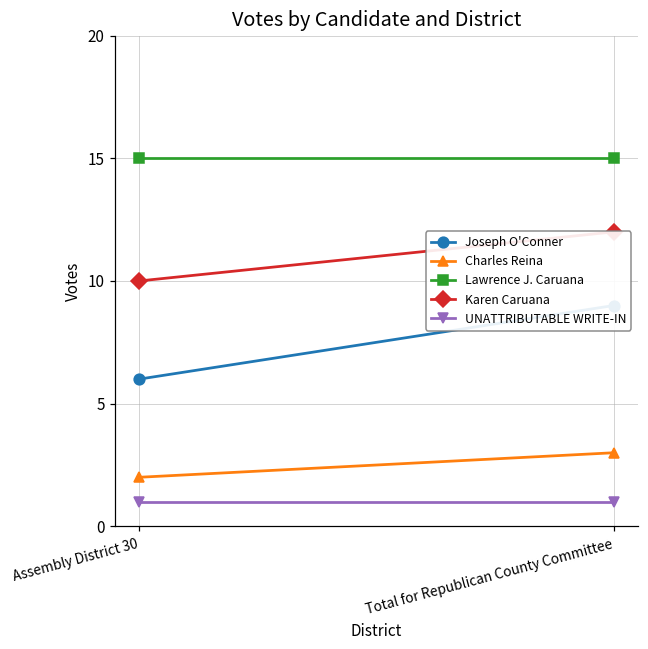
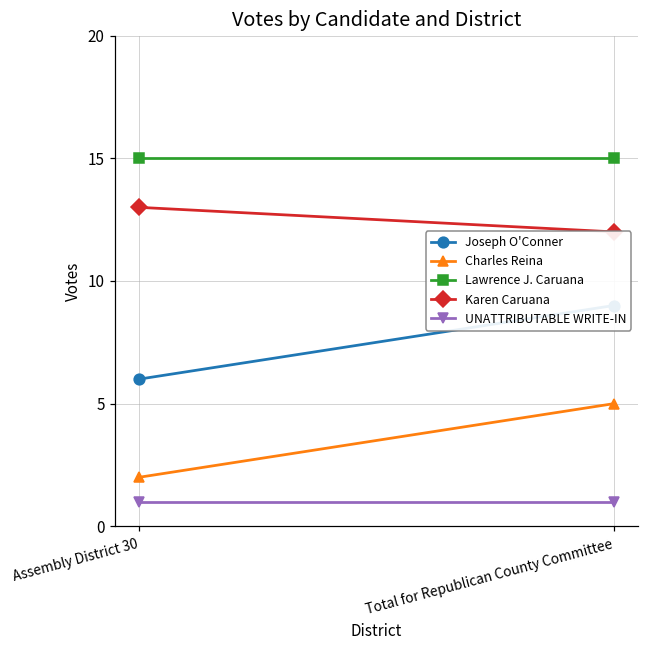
Karen Caruana, Assembly District 30: 10 -> 13
Charles Reina, Total for Republican County Committee: 3 -> 5
